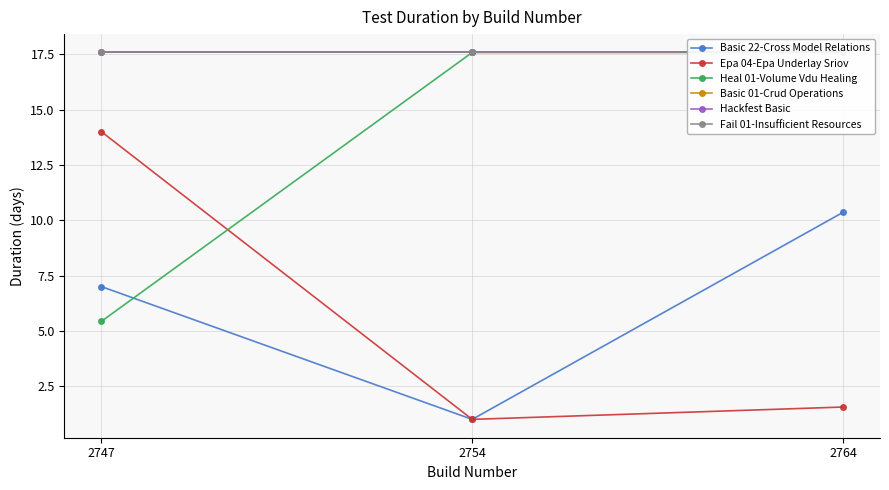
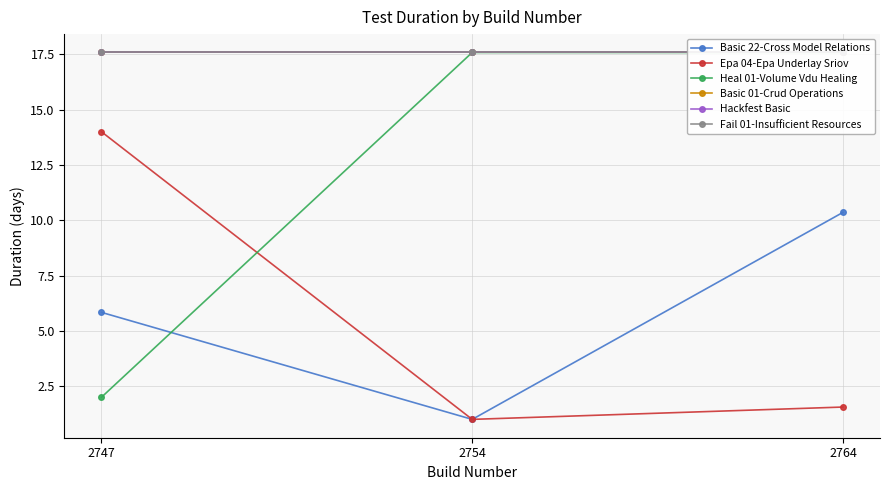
Basic 22-Cross Model Relations, 2747: 7.0 -> 5.8
Heal 01-Volume Vdu Healing, 2747: 5.4 -> 2.0
